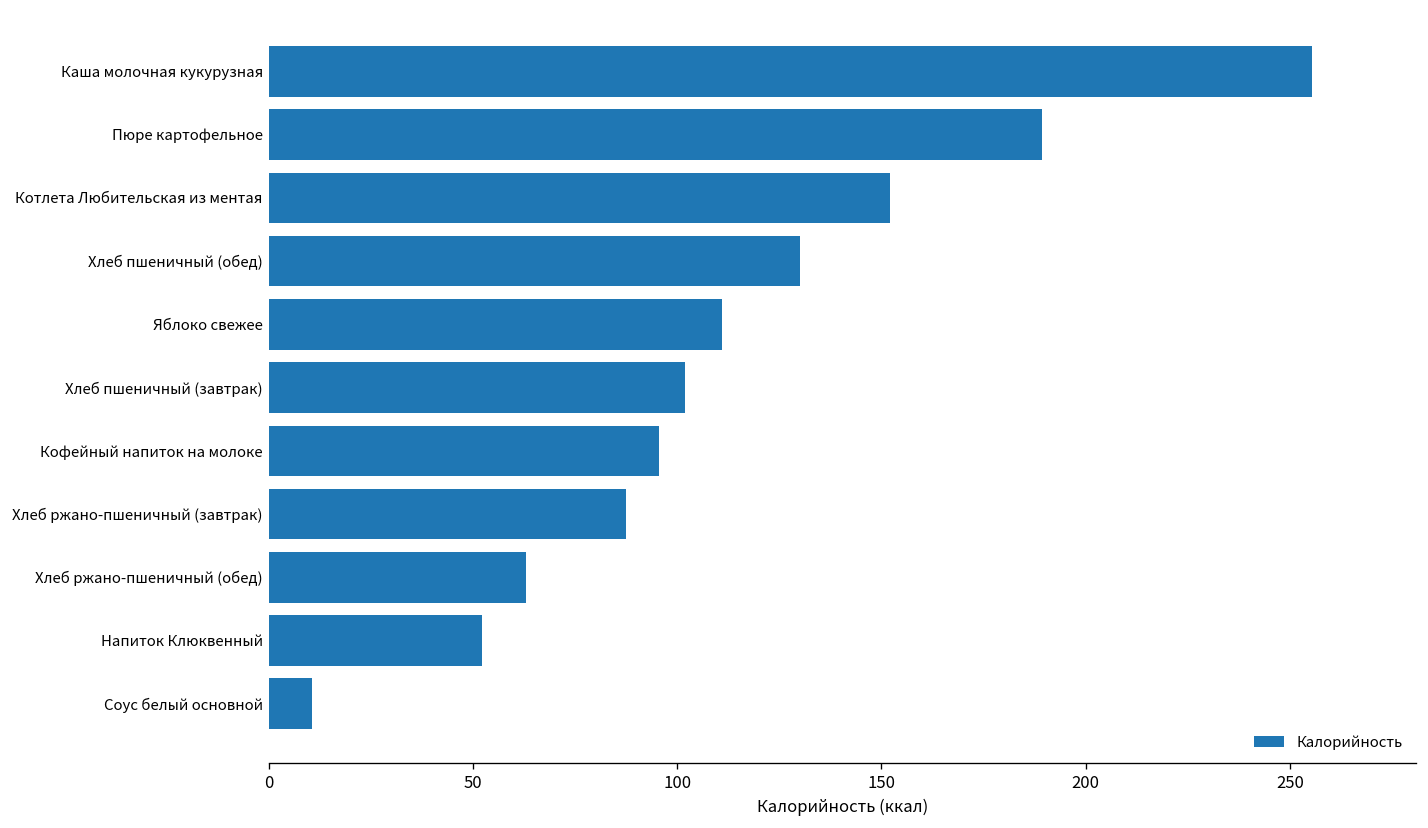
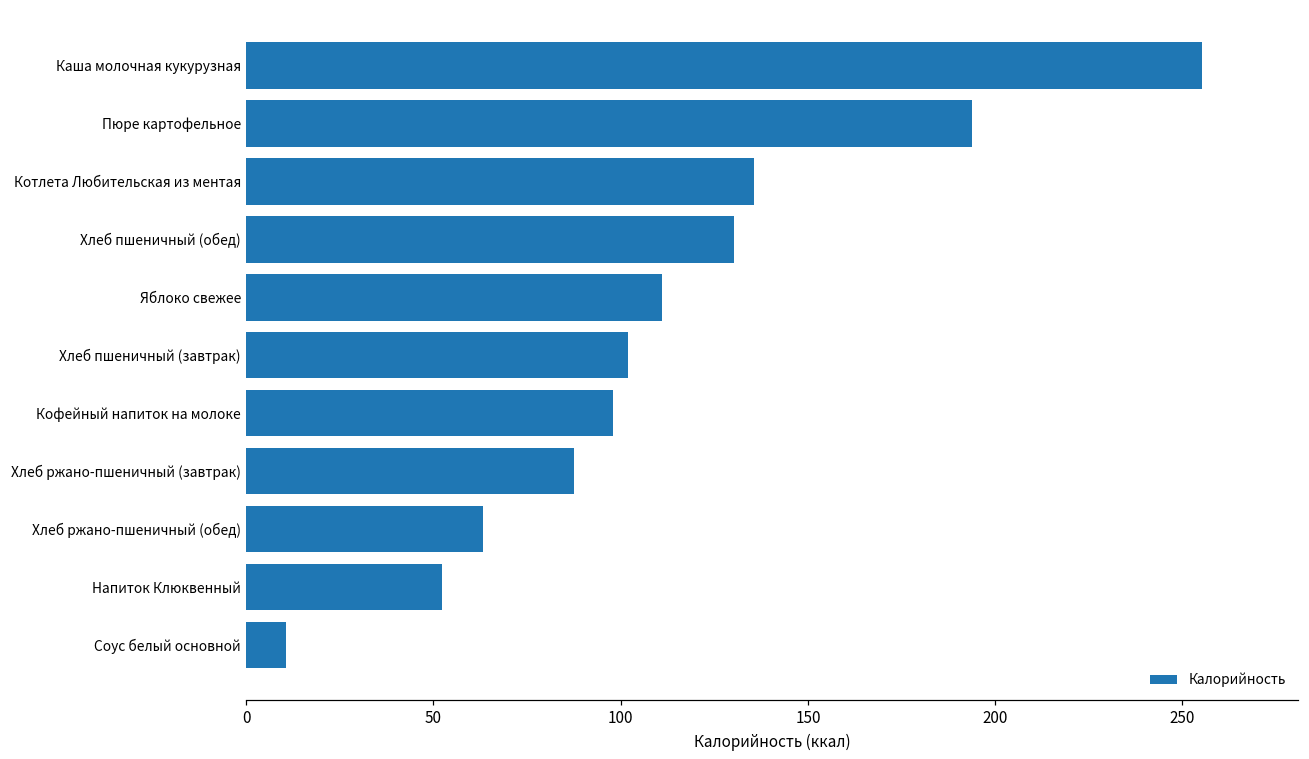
Пюре картофельное: 189 -> 194
Котлета Любительская из ментая: 152 -> 136
Кофейный напиток на молоке: 96 -> 98
